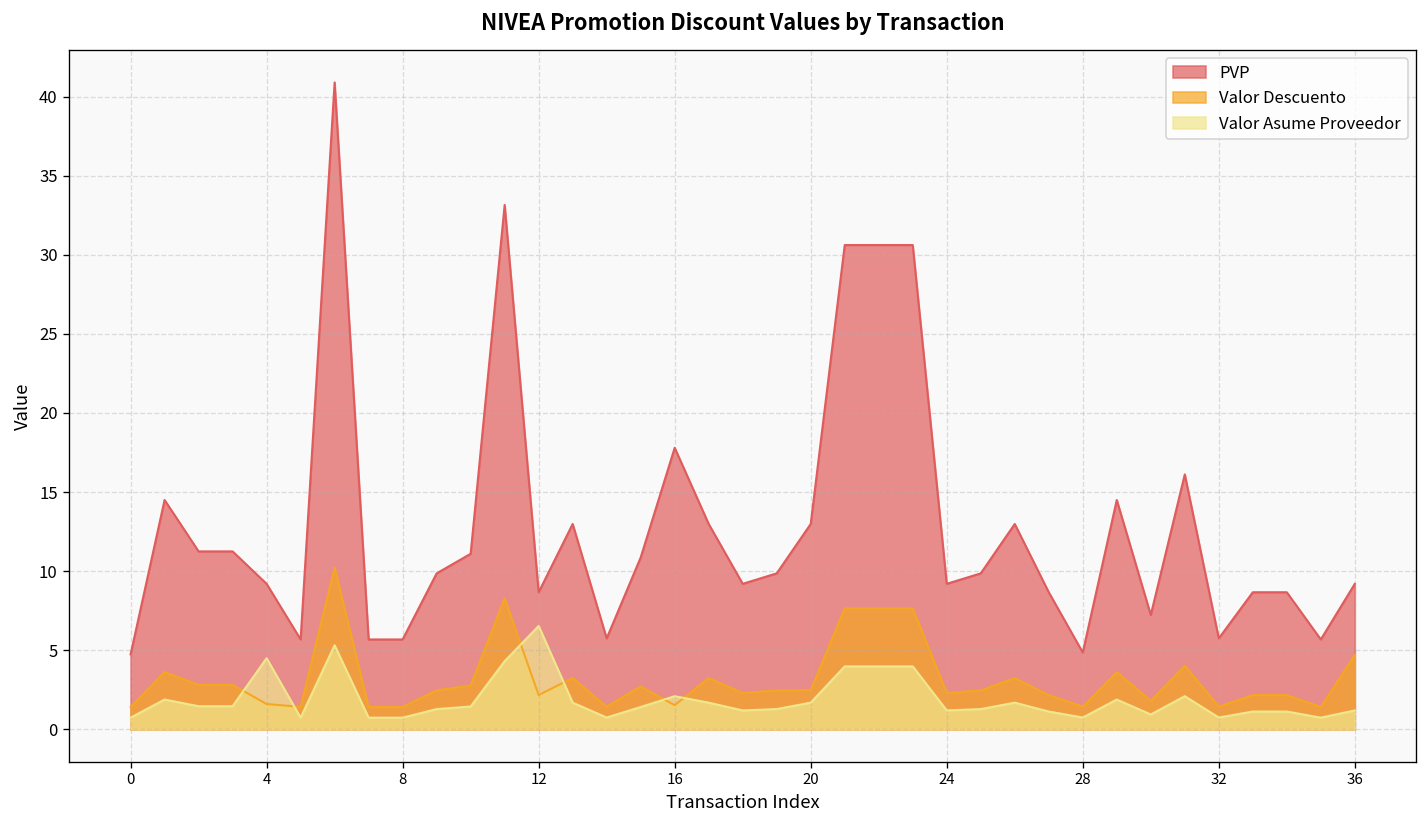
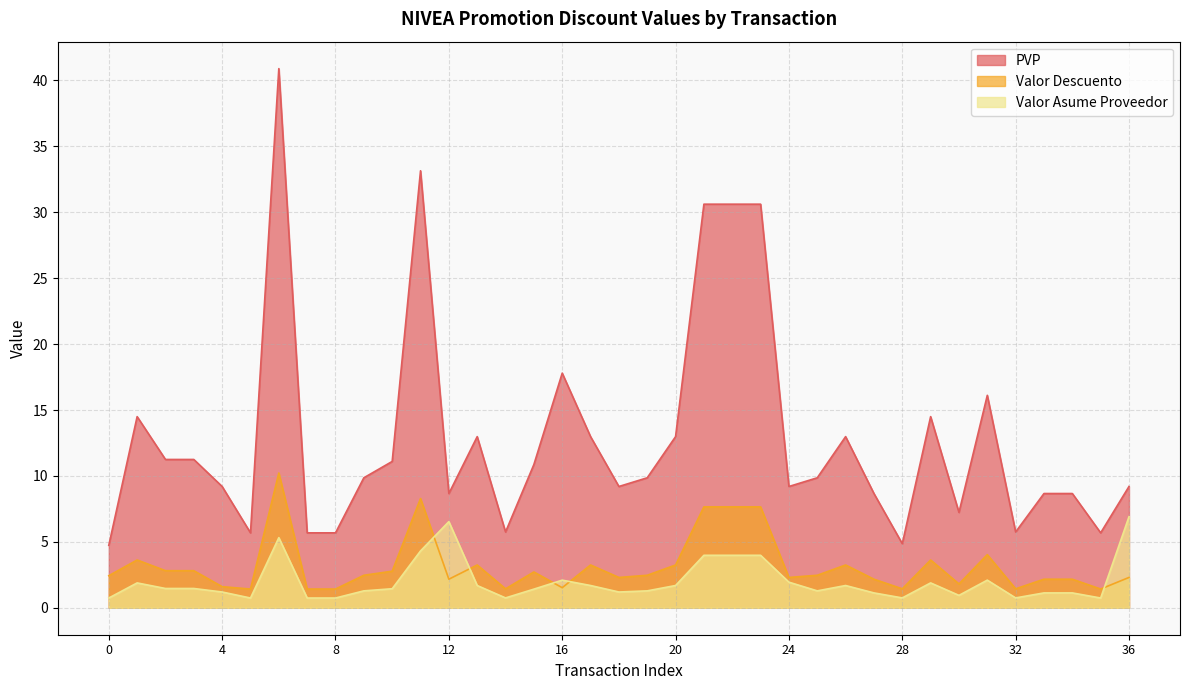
Valor Descuento, 0: 1.4 -> 2.4
Valor Asume Proveedor, 4: 4.5 -> 1.2
Valor Descuento, 20: 2.5 -> 3.2
Valor Asume Proveedor, 24: 1.2 -> 1.9
Valor Descuento, 36: 4.7 -> 2.3
Valor Asume Proveedor, 36: 1.2 -> 6.9
